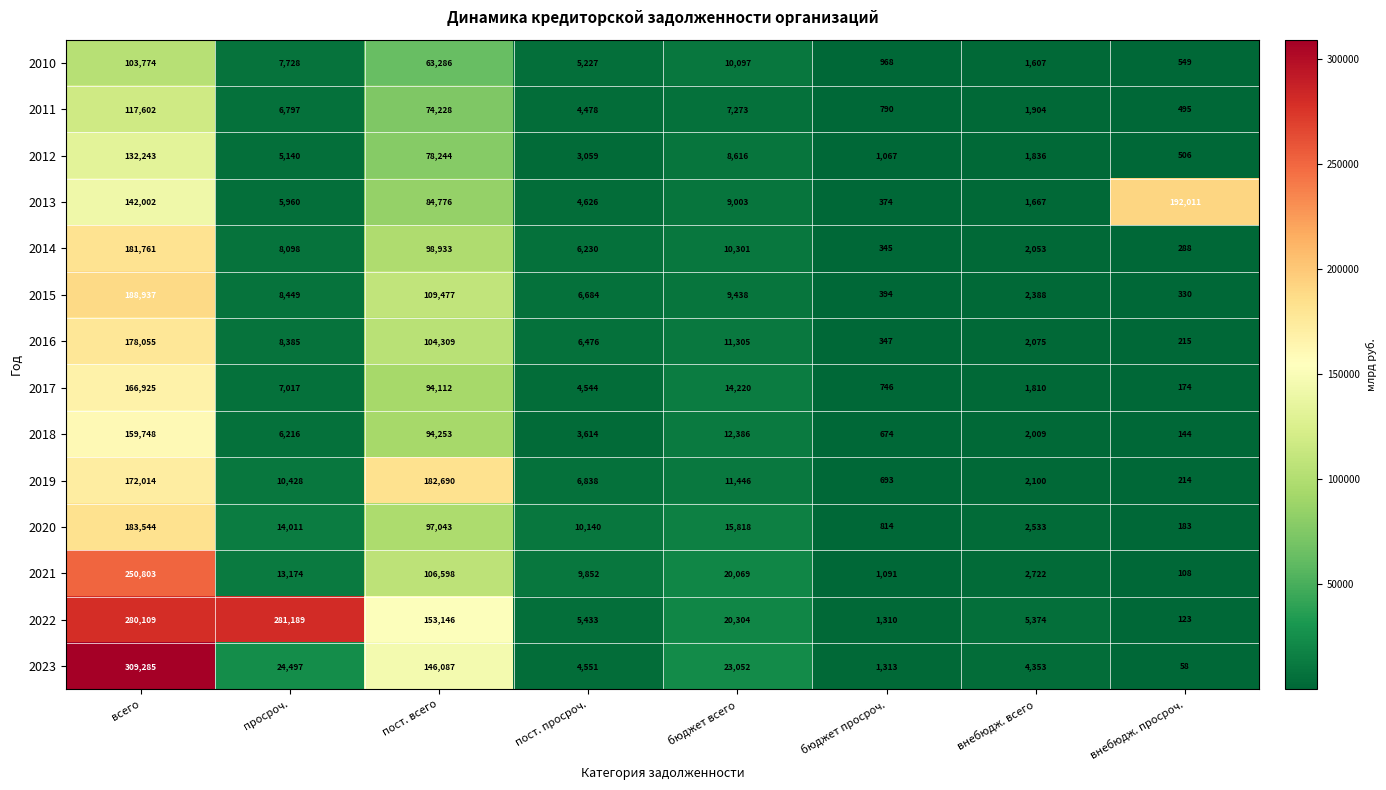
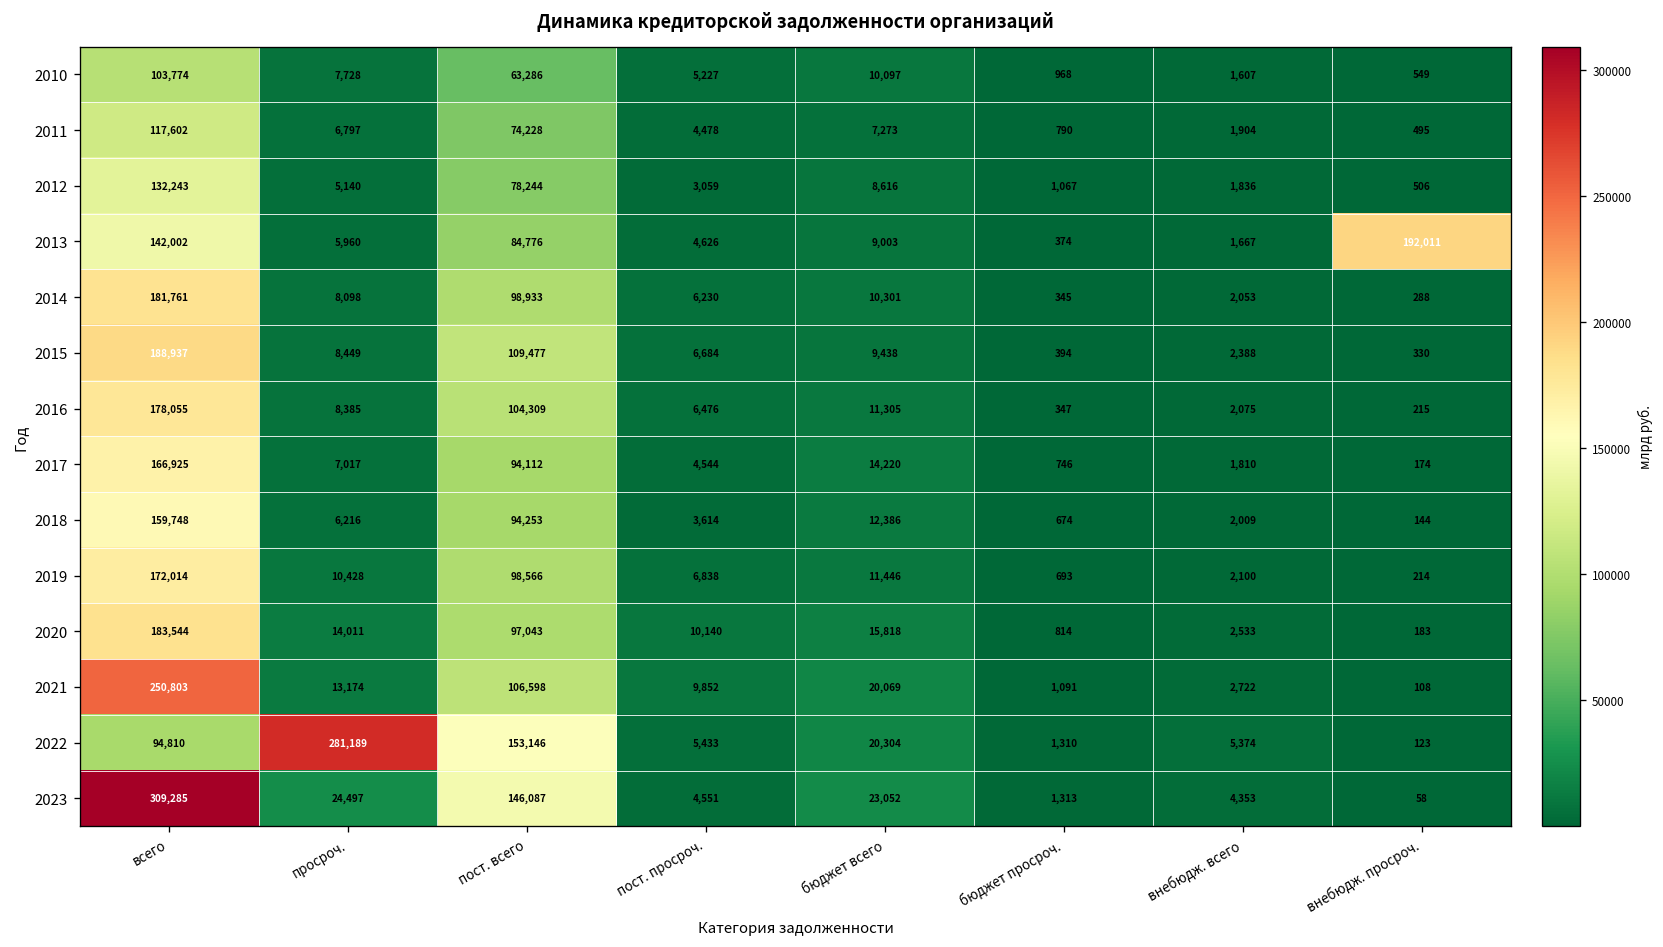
2019, пост. всего: 182,690 -> 98,566
2022, всего: 280,109 -> 94,810
